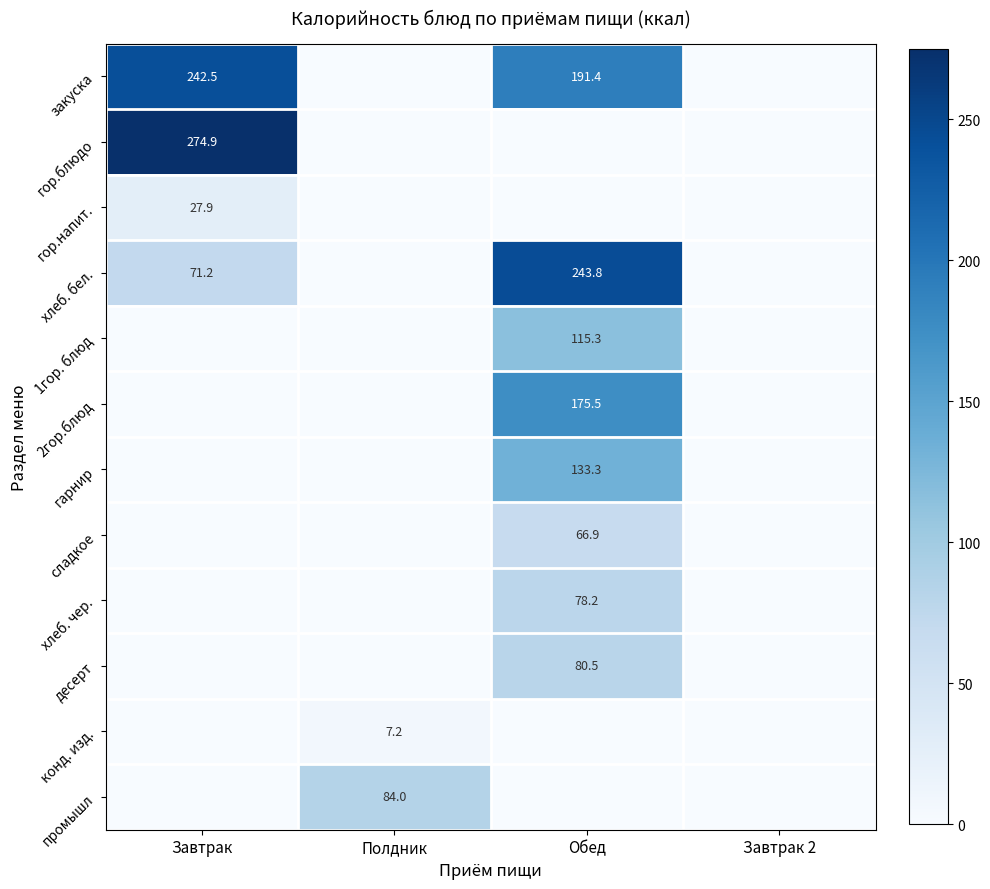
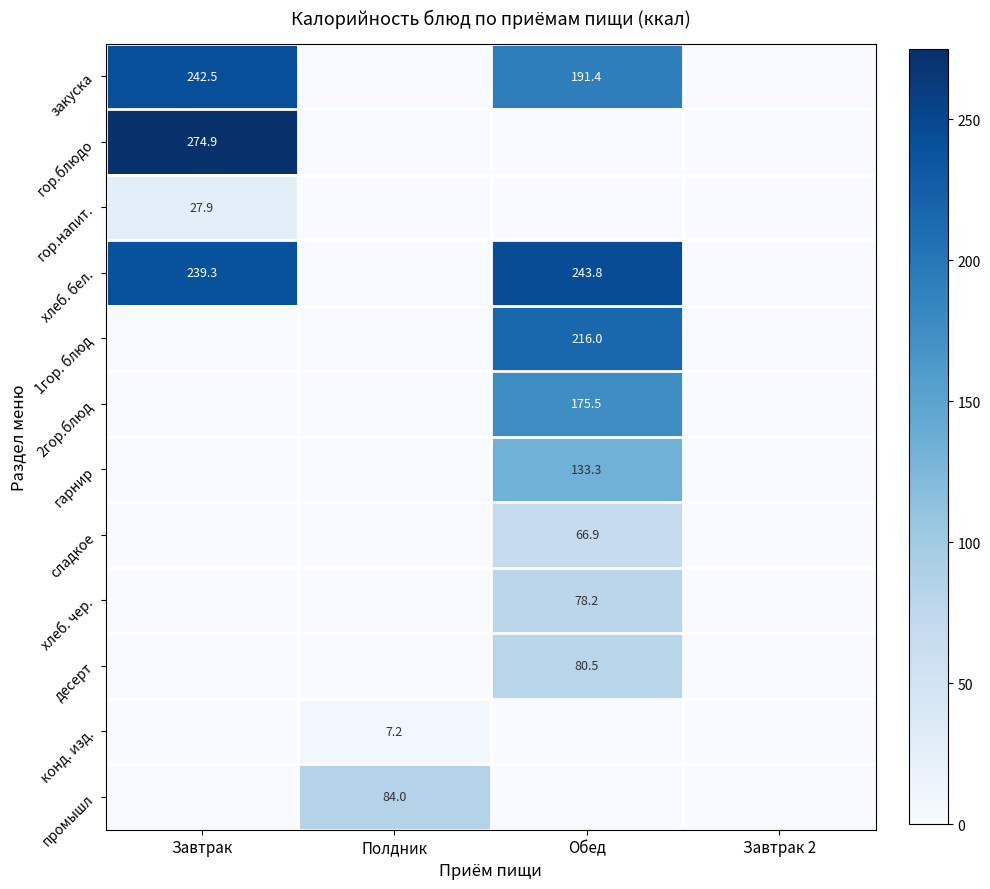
хлеб. бел., Завтрак: 71.2 -> 239.3
1гор. блюд, Обед: 115.3 -> 216.0
